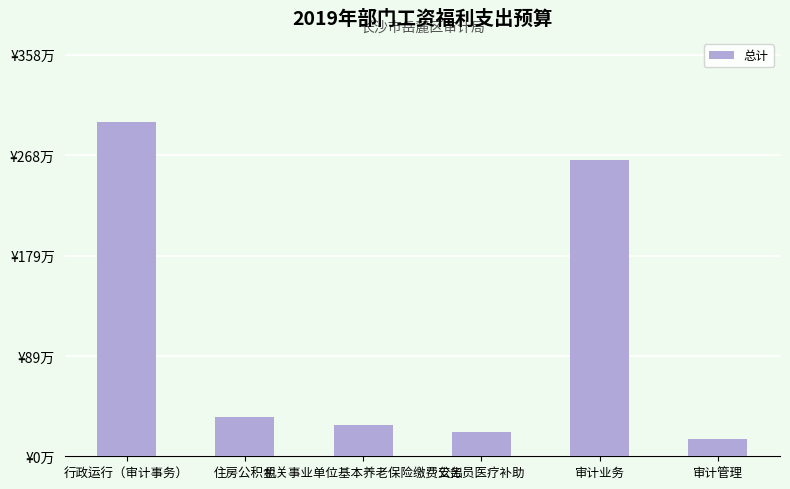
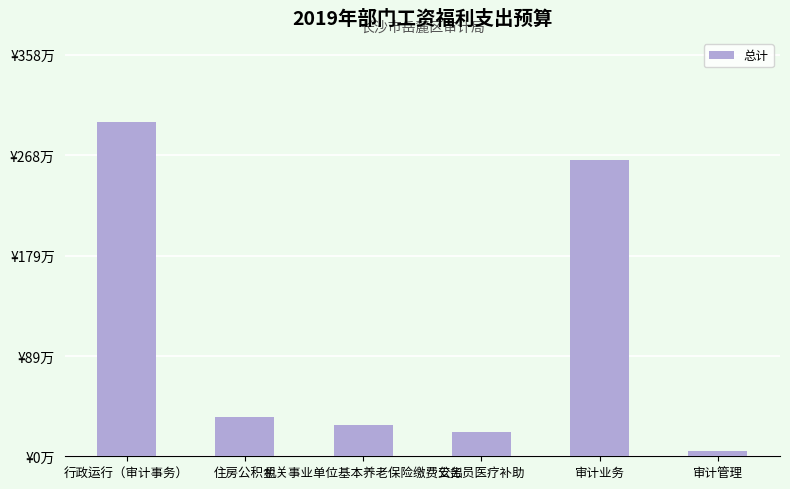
审计管理: ¥16万 -> ¥5万
